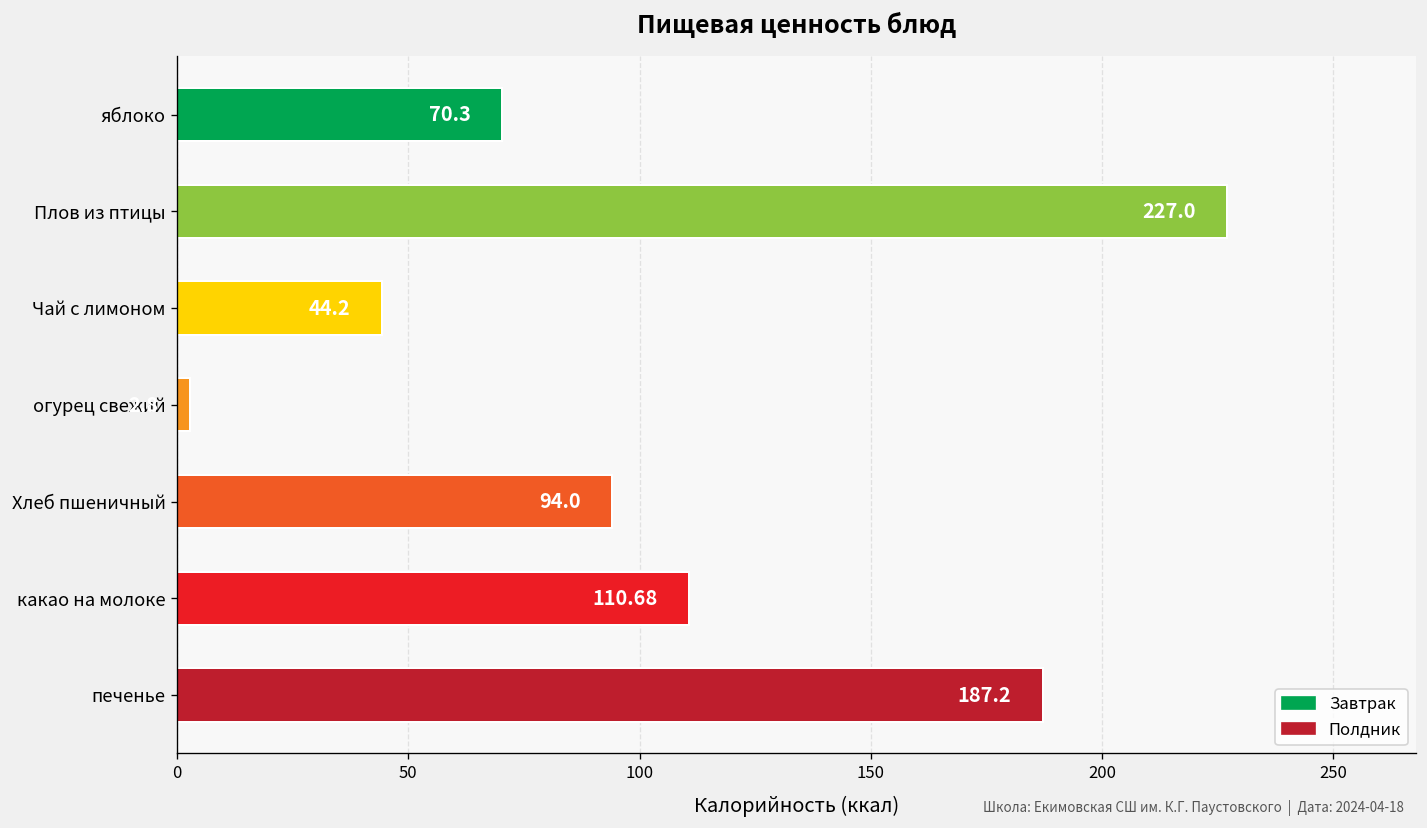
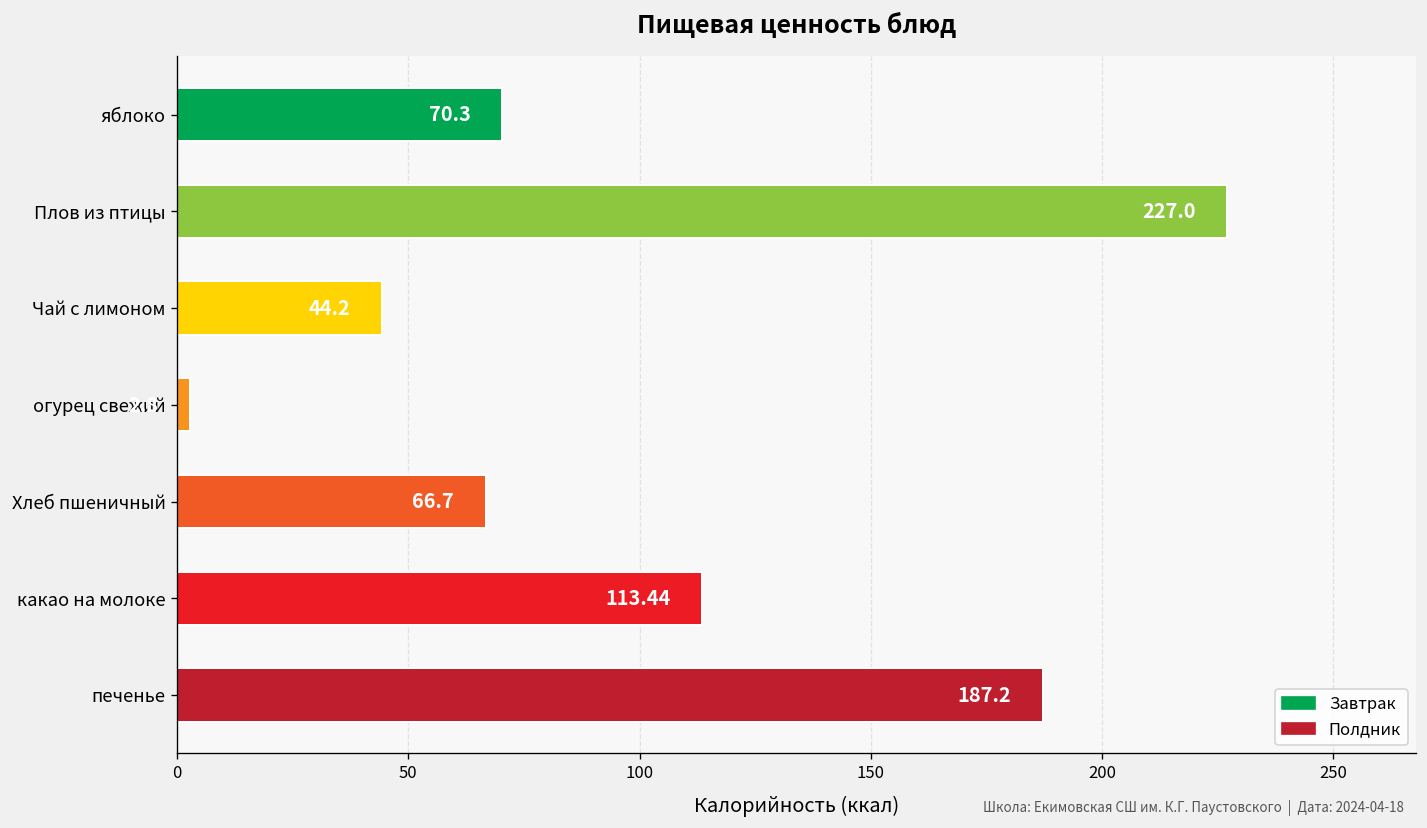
Хлеб пшеничный: 94.0 -> 66.7
какао на молоке: 110.68 -> 113.44
